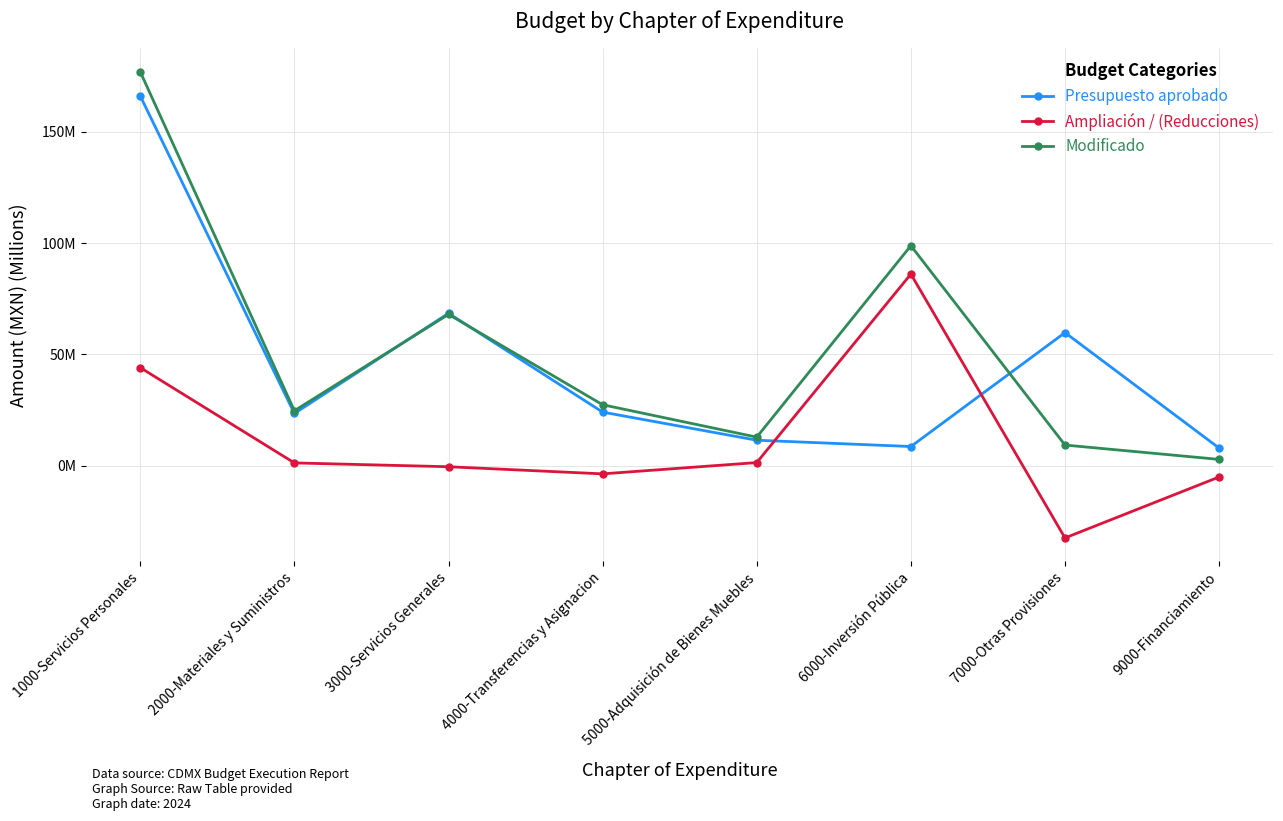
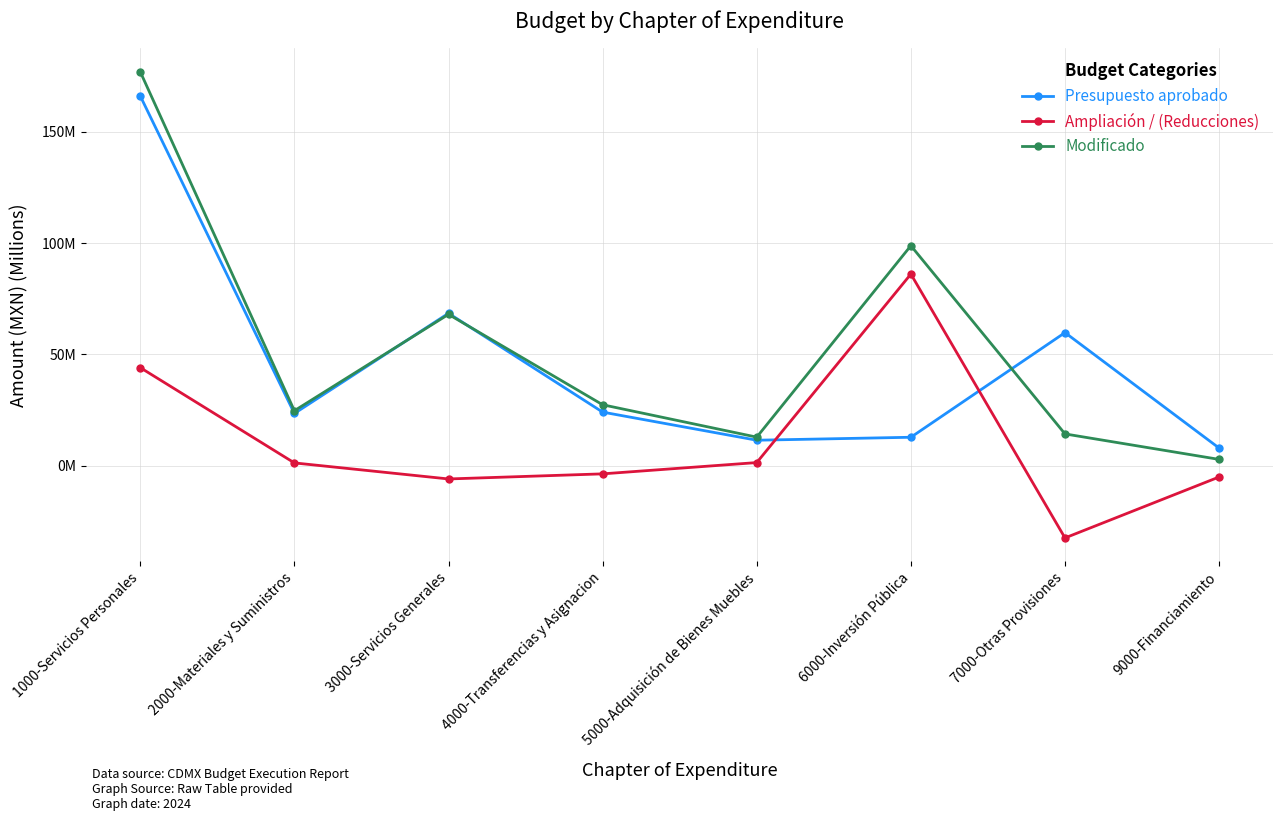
Ampliación / (Reducciones), 3000-Servicios Generales: 0 -> -6000000
Presupuesto aprobado, 6000-Inversión Pública: 9000000 -> 13000000
Modificado, 7000-Otras Provisiones: 9000000 -> 14000000
